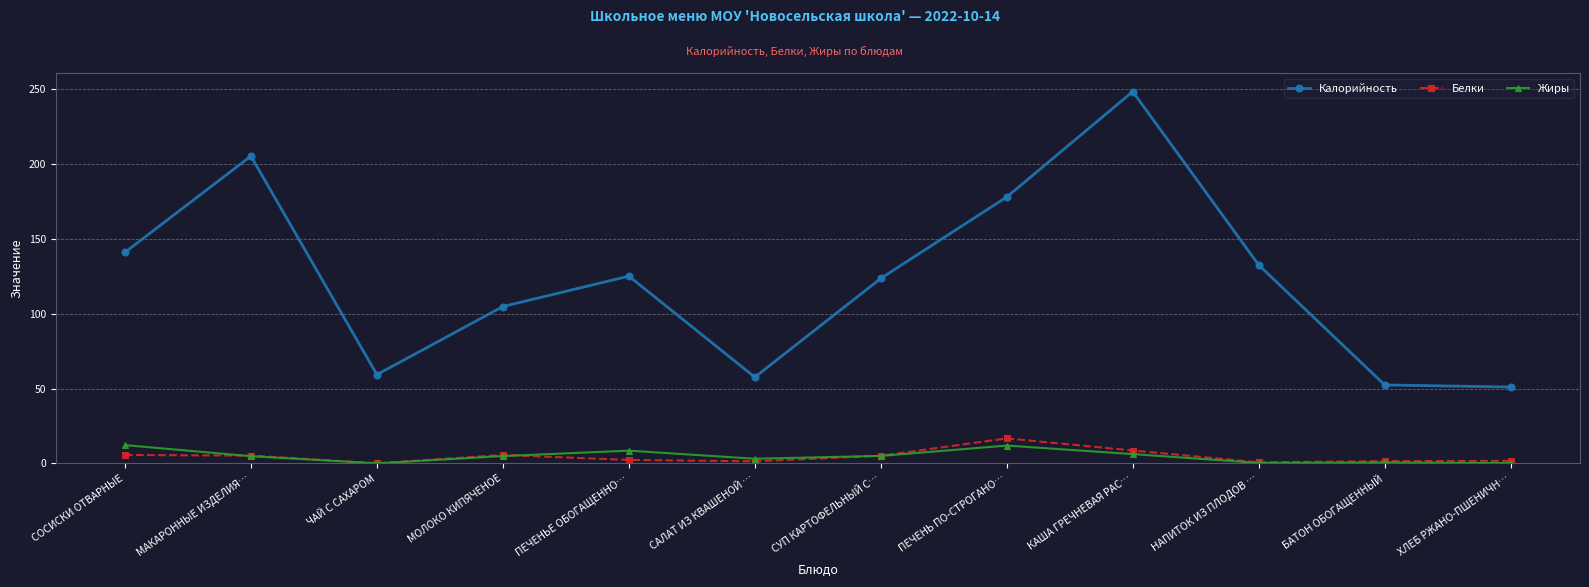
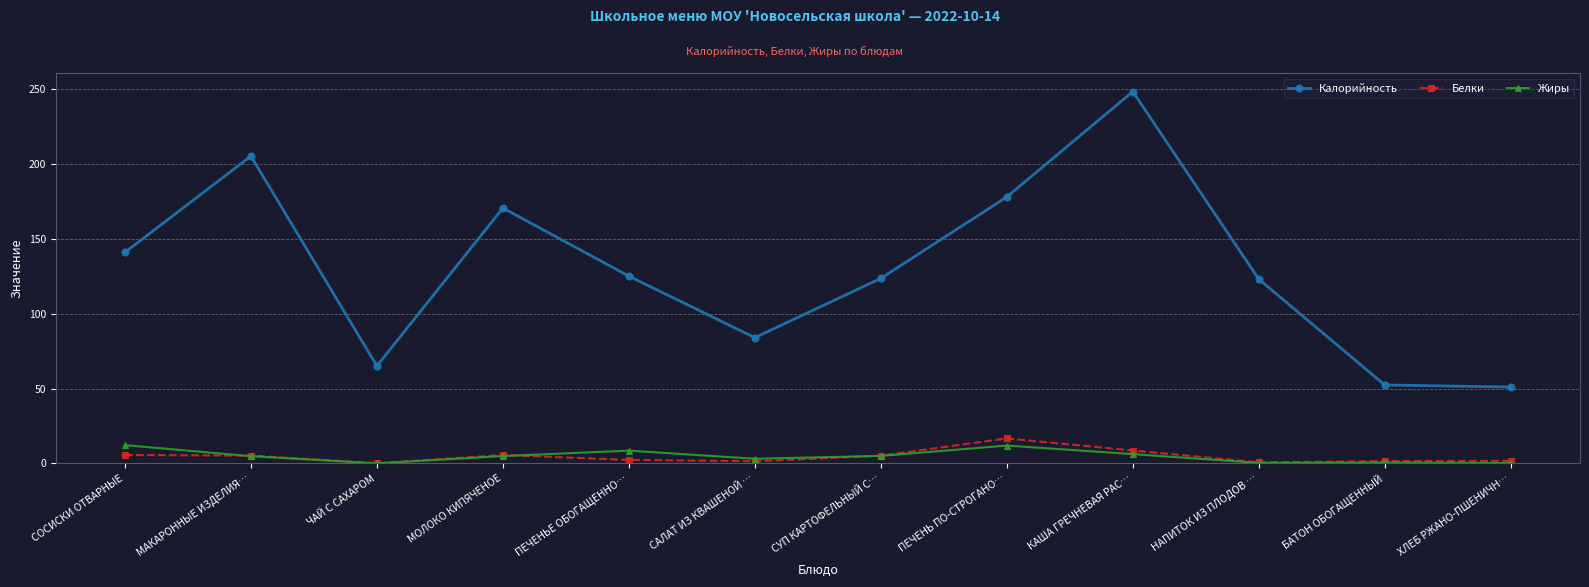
Калорийность, ЧАЙ С САХАРОМ: 59 -> 65
Калорийность, МОЛОКО КИПЯЧЕНОЕ: 105 -> 171
Калорийность, САЛАТ ИЗ КВАШЕНОЙ …: 58 -> 84
Калорийность, НАПИТОК ИЗ ПЛОДОВ …: 133 -> 123
